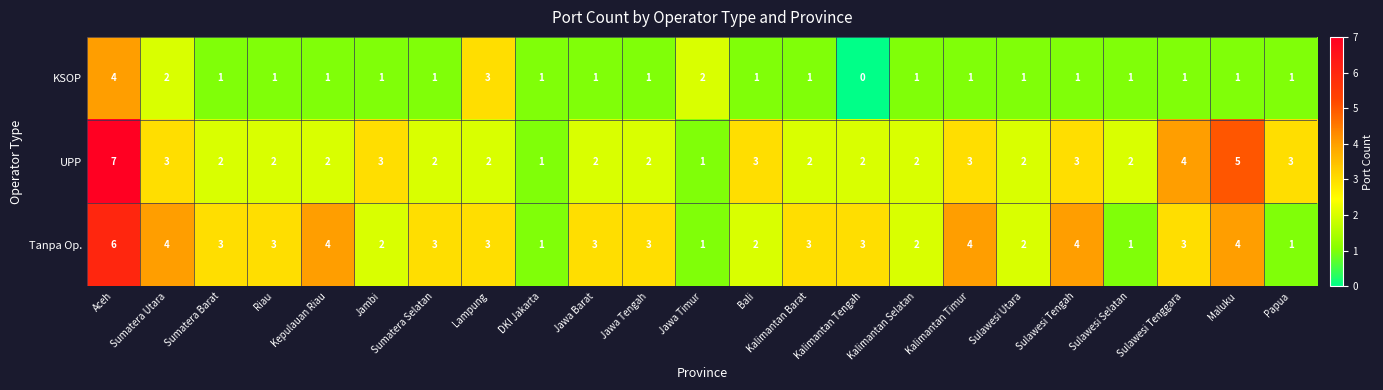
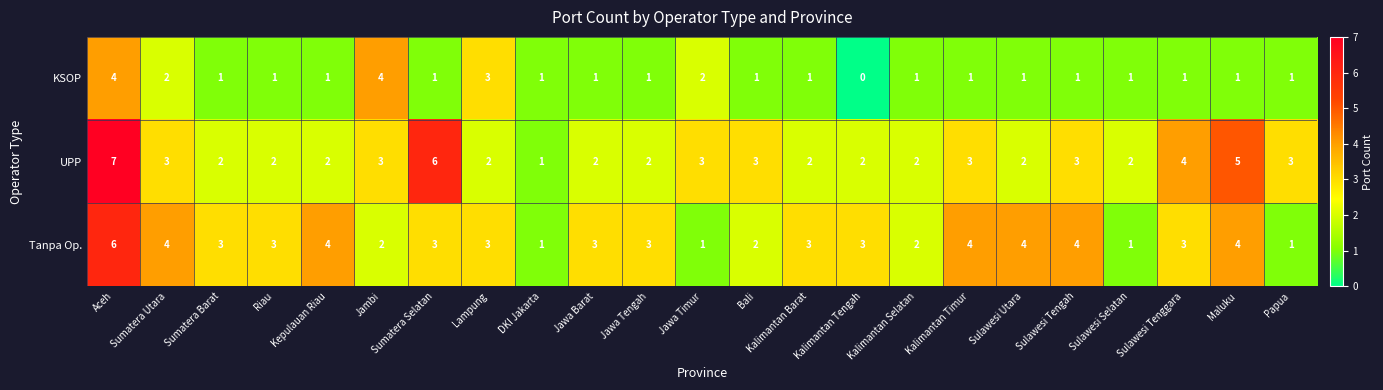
KSOP, Jambi: 1 -> 4
UPP, Sumatera Selatan: 2 -> 6
UPP, Jawa Timur: 1 -> 3
Tanpa Op., Sulawesi Utara: 2 -> 4
